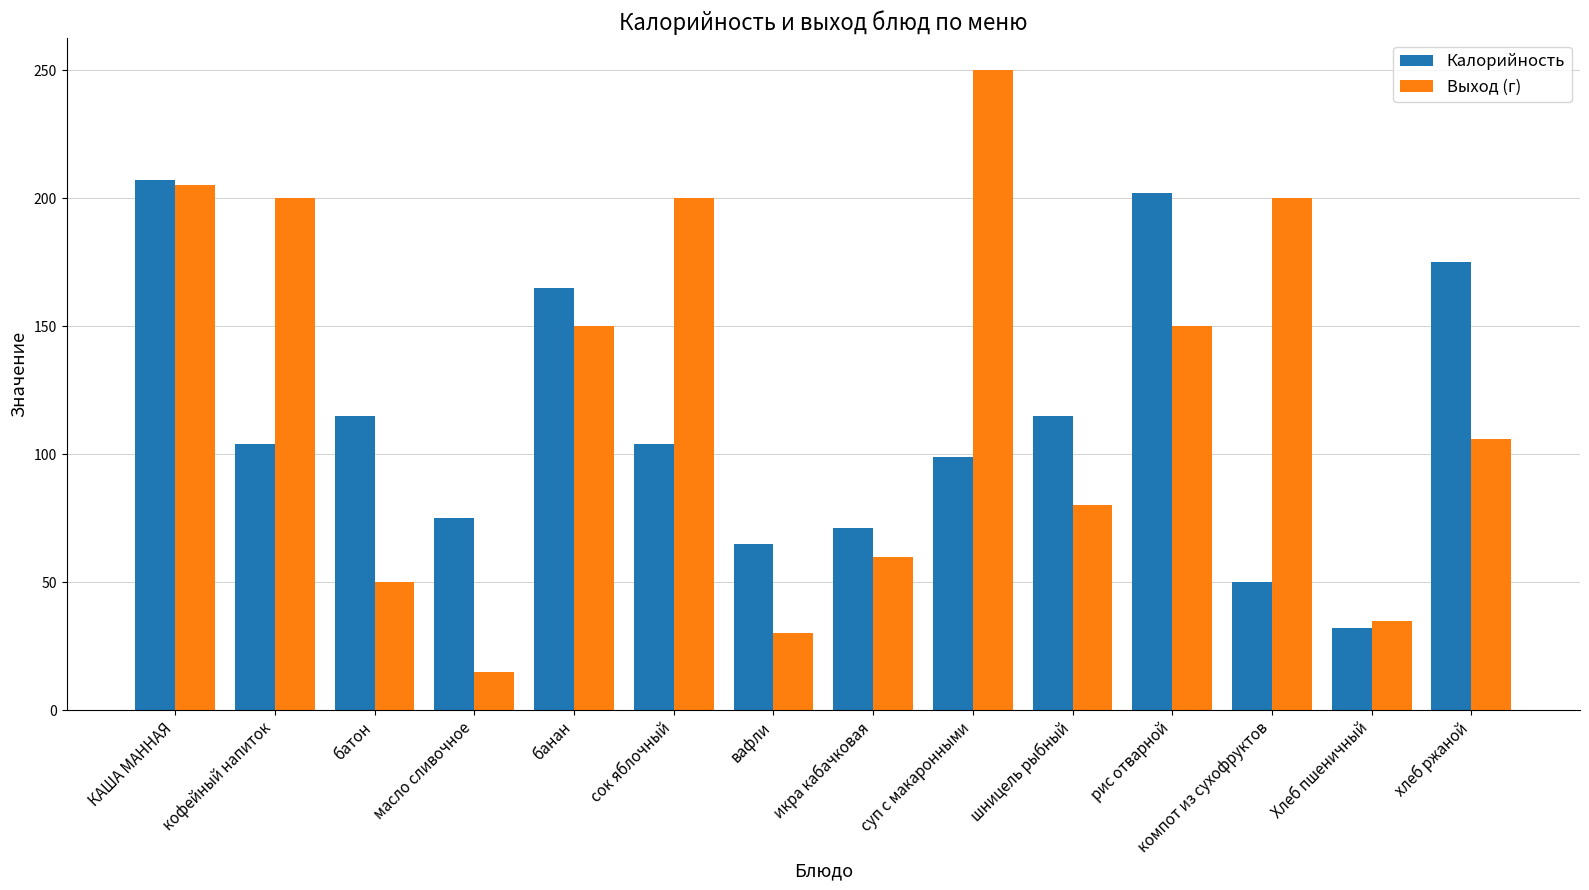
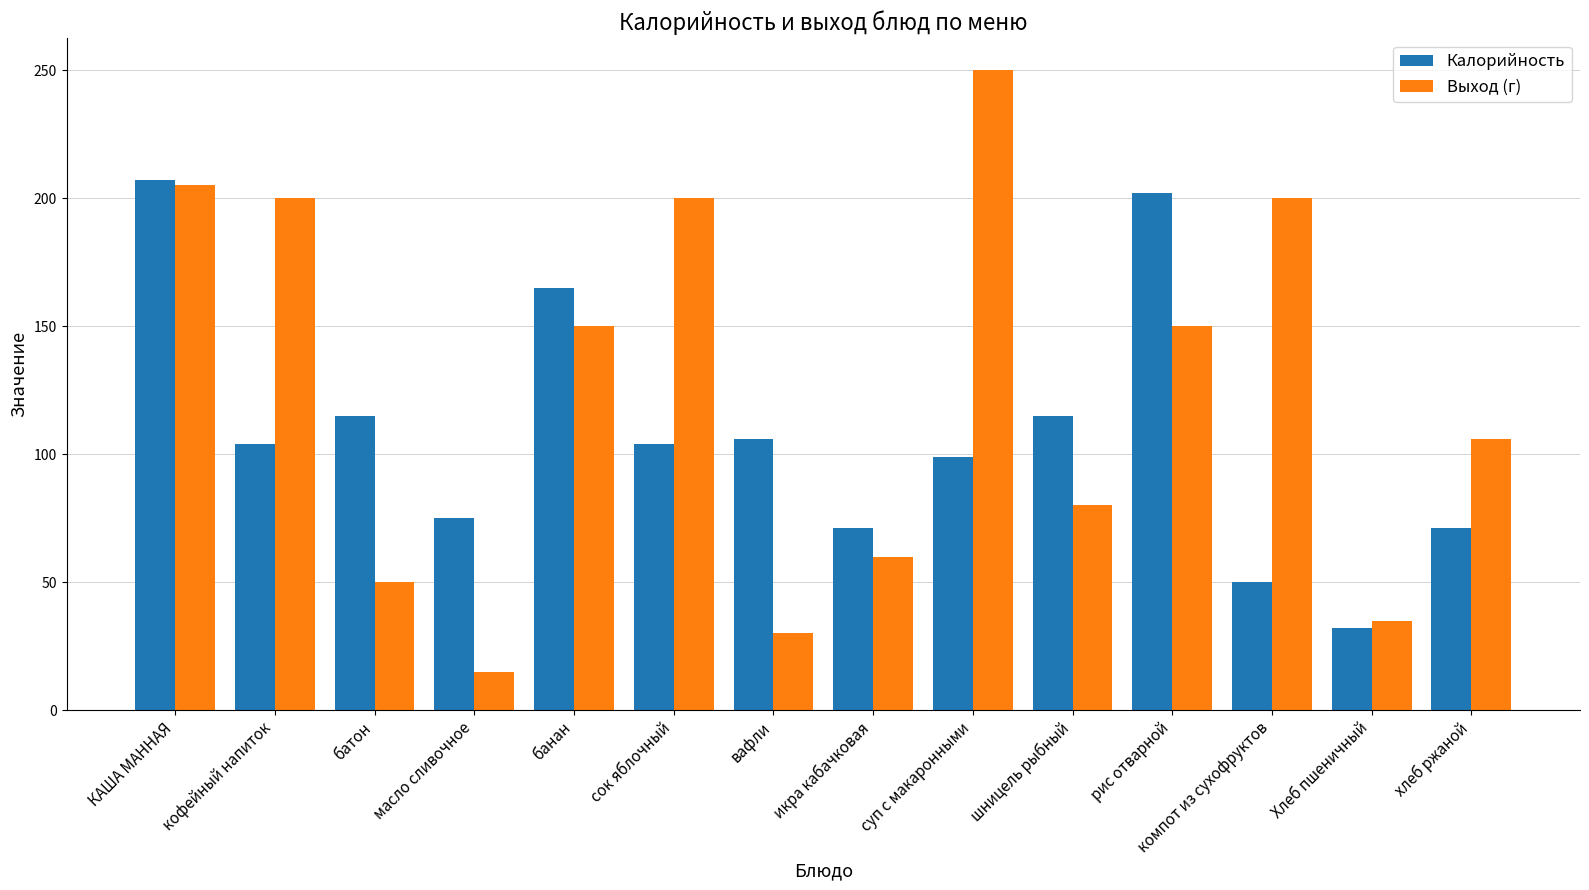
Калорийность, вафли: 65 -> 106
Калорийность, хлеб ржаной: 175 -> 71
